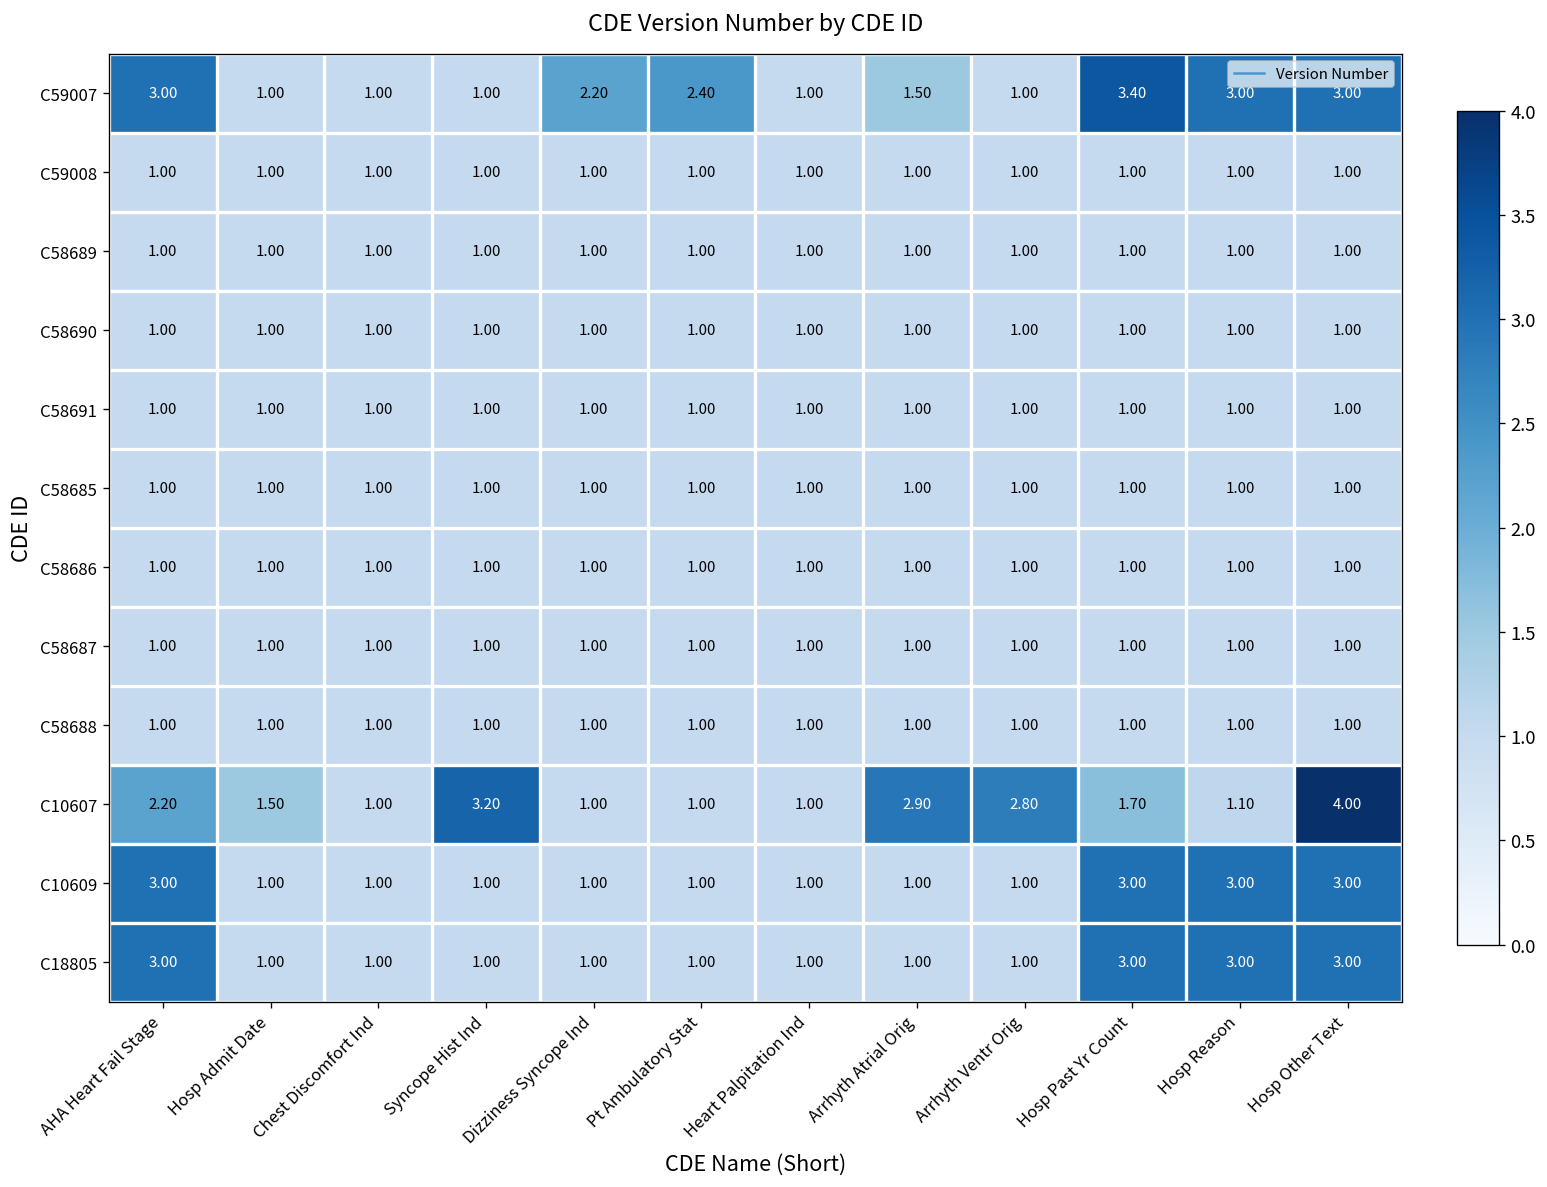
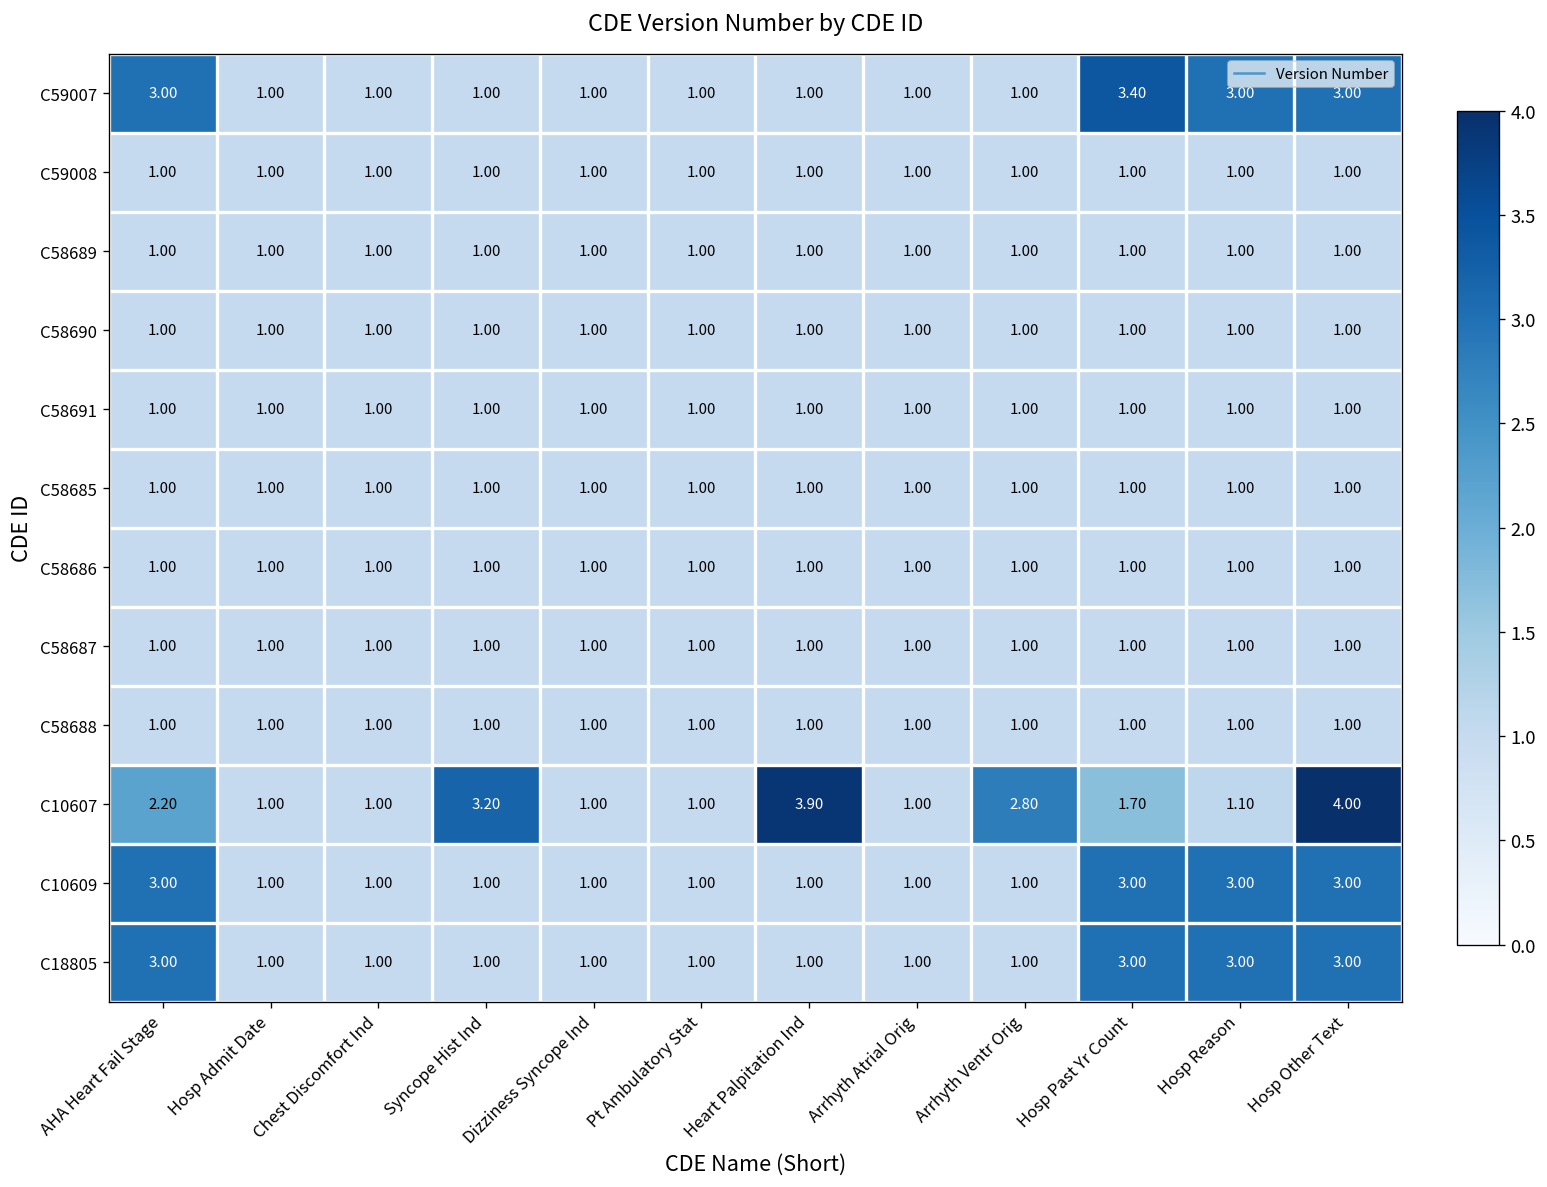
C59007, Dizziness Syncope Ind: 2.20 -> 1.00
C59007, Pt Ambulatory Stat: 2.40 -> 1.00
C59007, Arrhyth Atrial Orig: 1.50 -> 1.00
C10607, Hosp Admit Date: 1.50 -> 1.00
C10607, Heart Palpitation Ind: 1.00 -> 3.90
C10607, Arrhyth Atrial Orig: 2.90 -> 1.00
